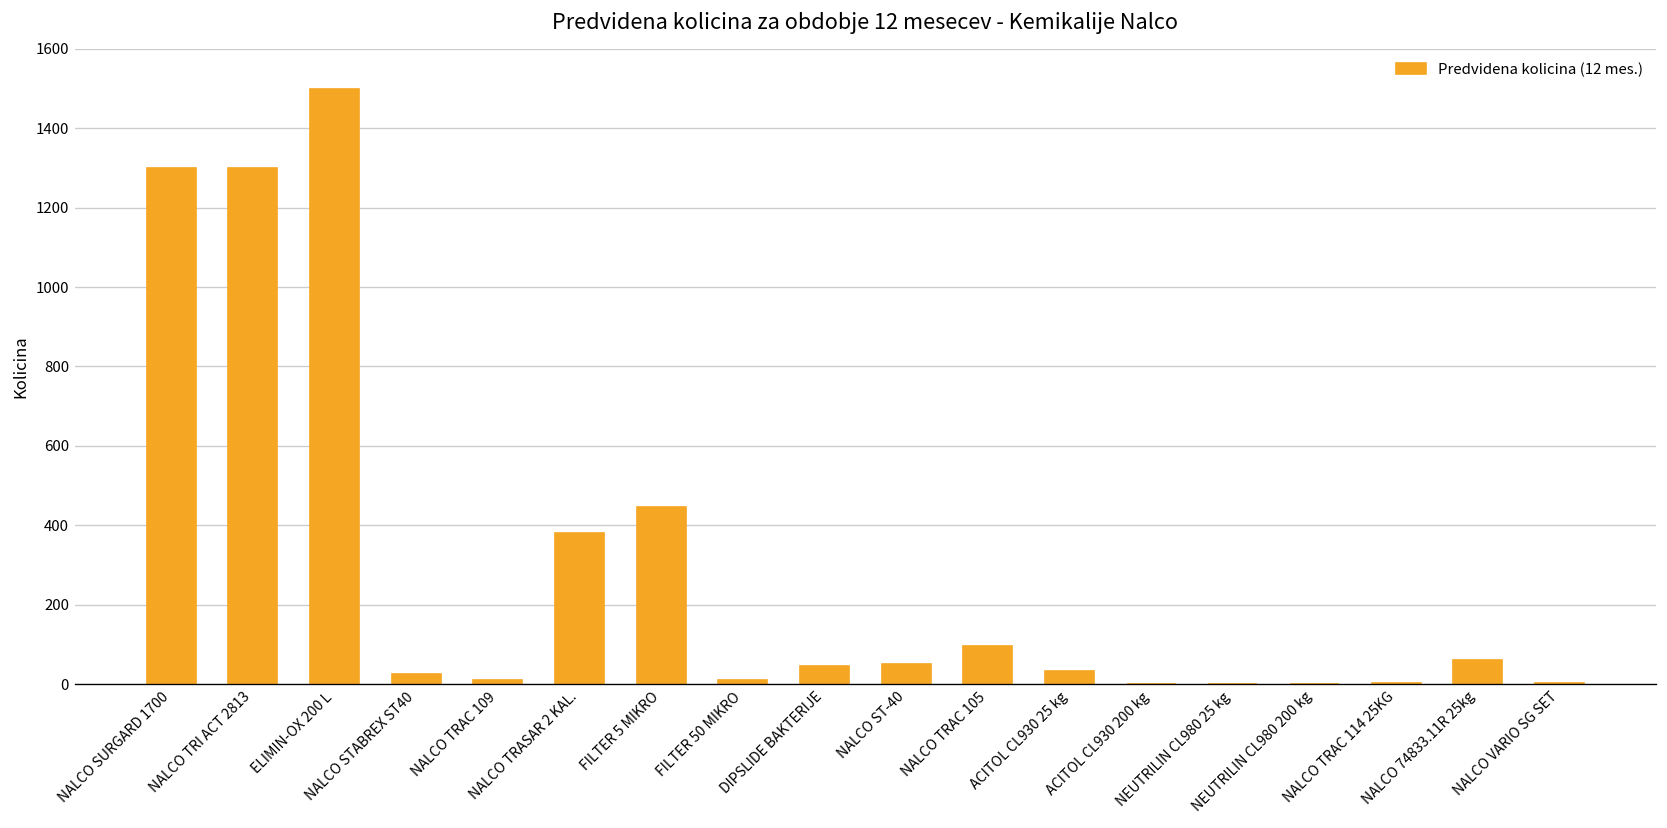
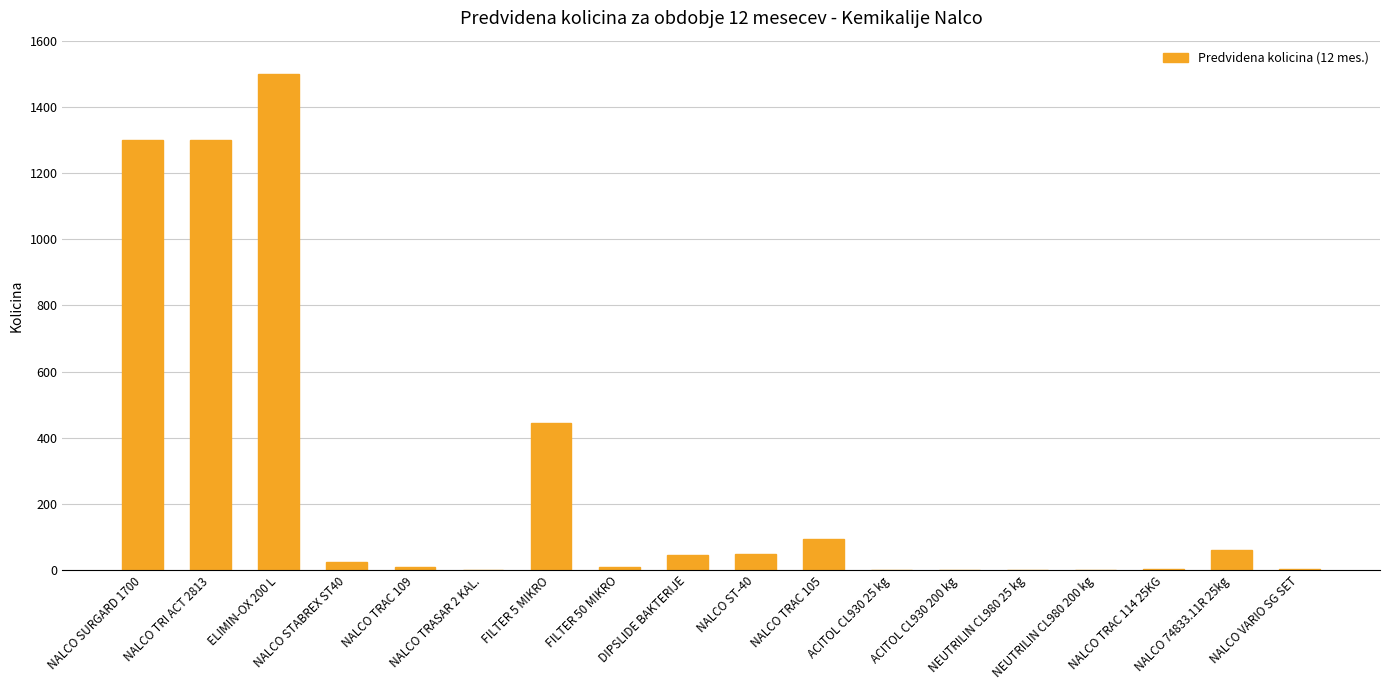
NALCO TRASAR 2 KAL.: 380 -> 0
ACITOL CL930 25 kg: 30 -> 0
